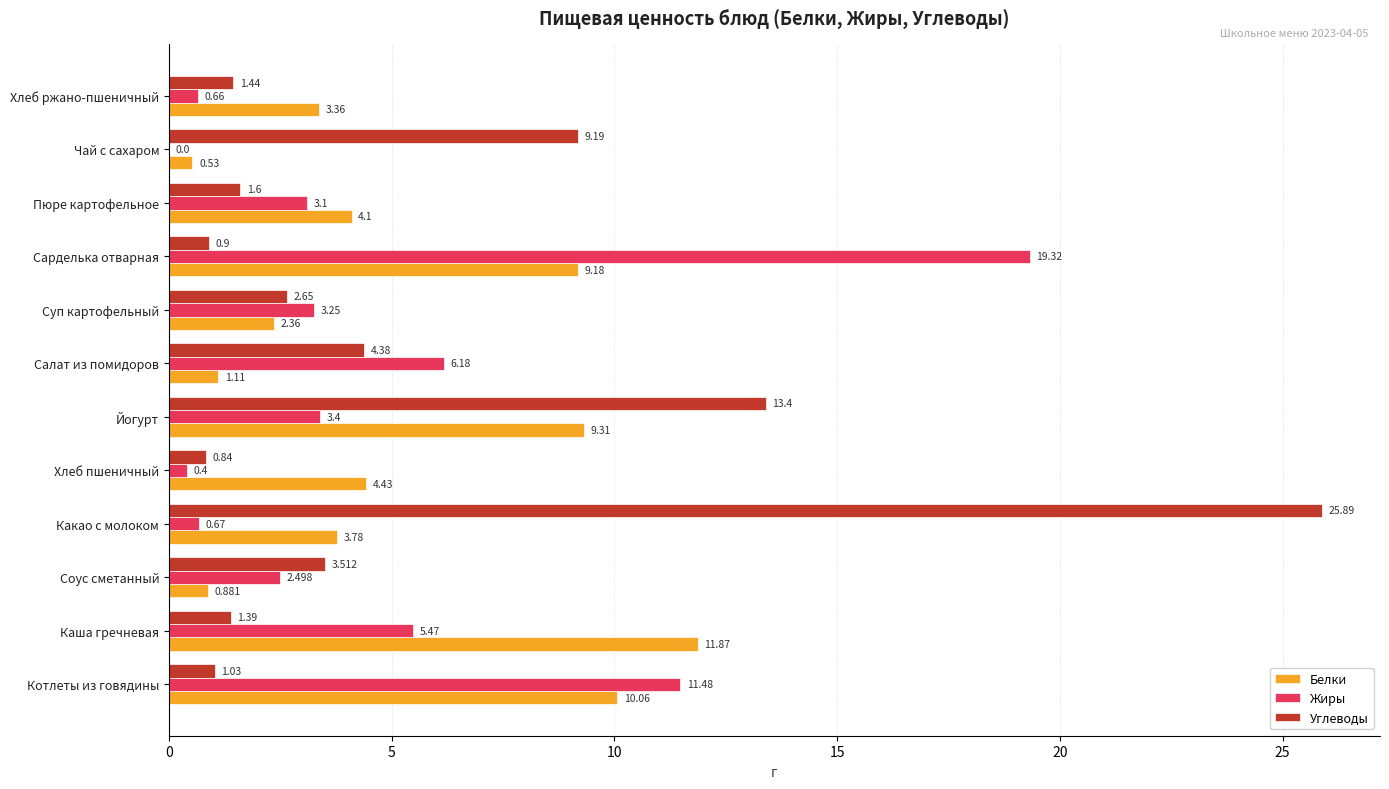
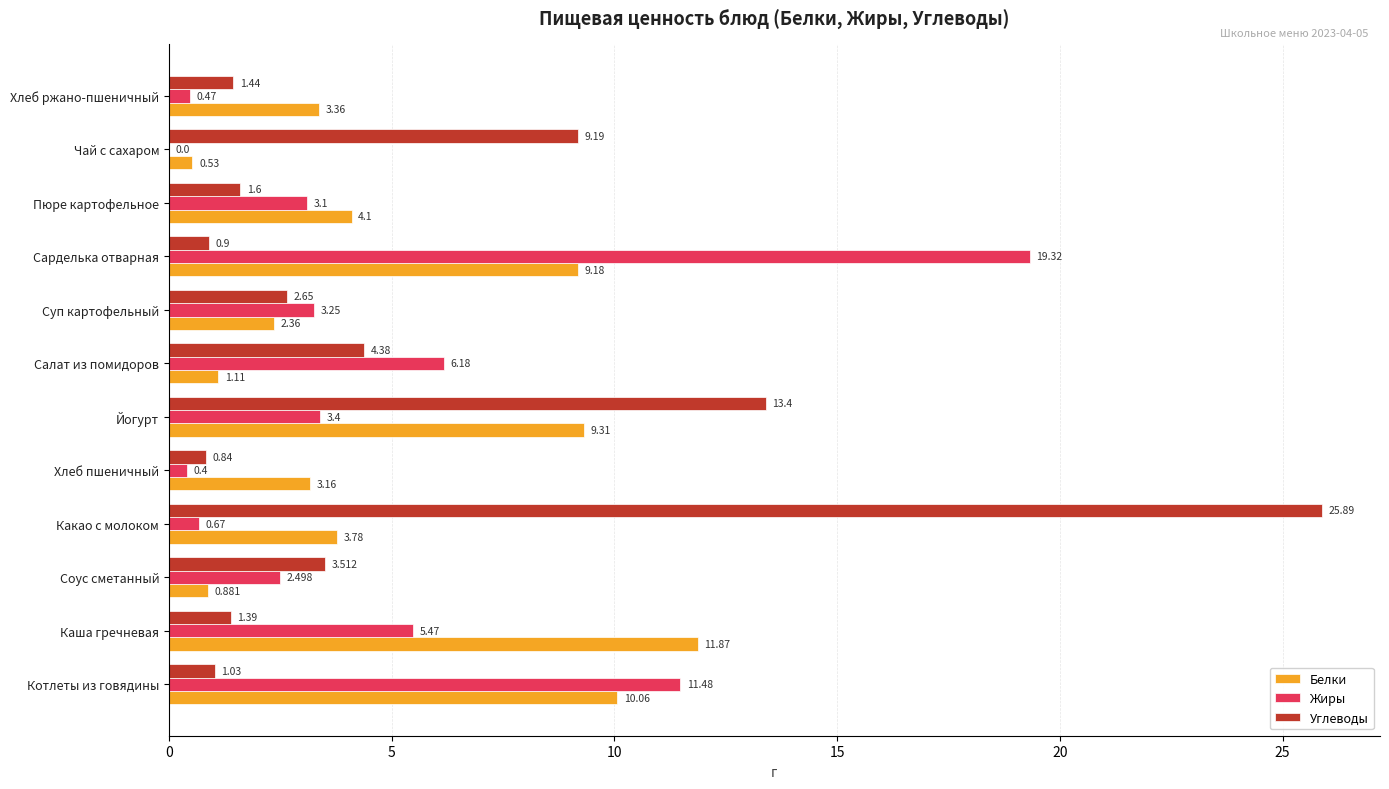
Жиры, Хлеб ржано-пшеничный: 0.66 -> 0.47
Белки, Хлеб пшеничный: 4.43 -> 3.16
